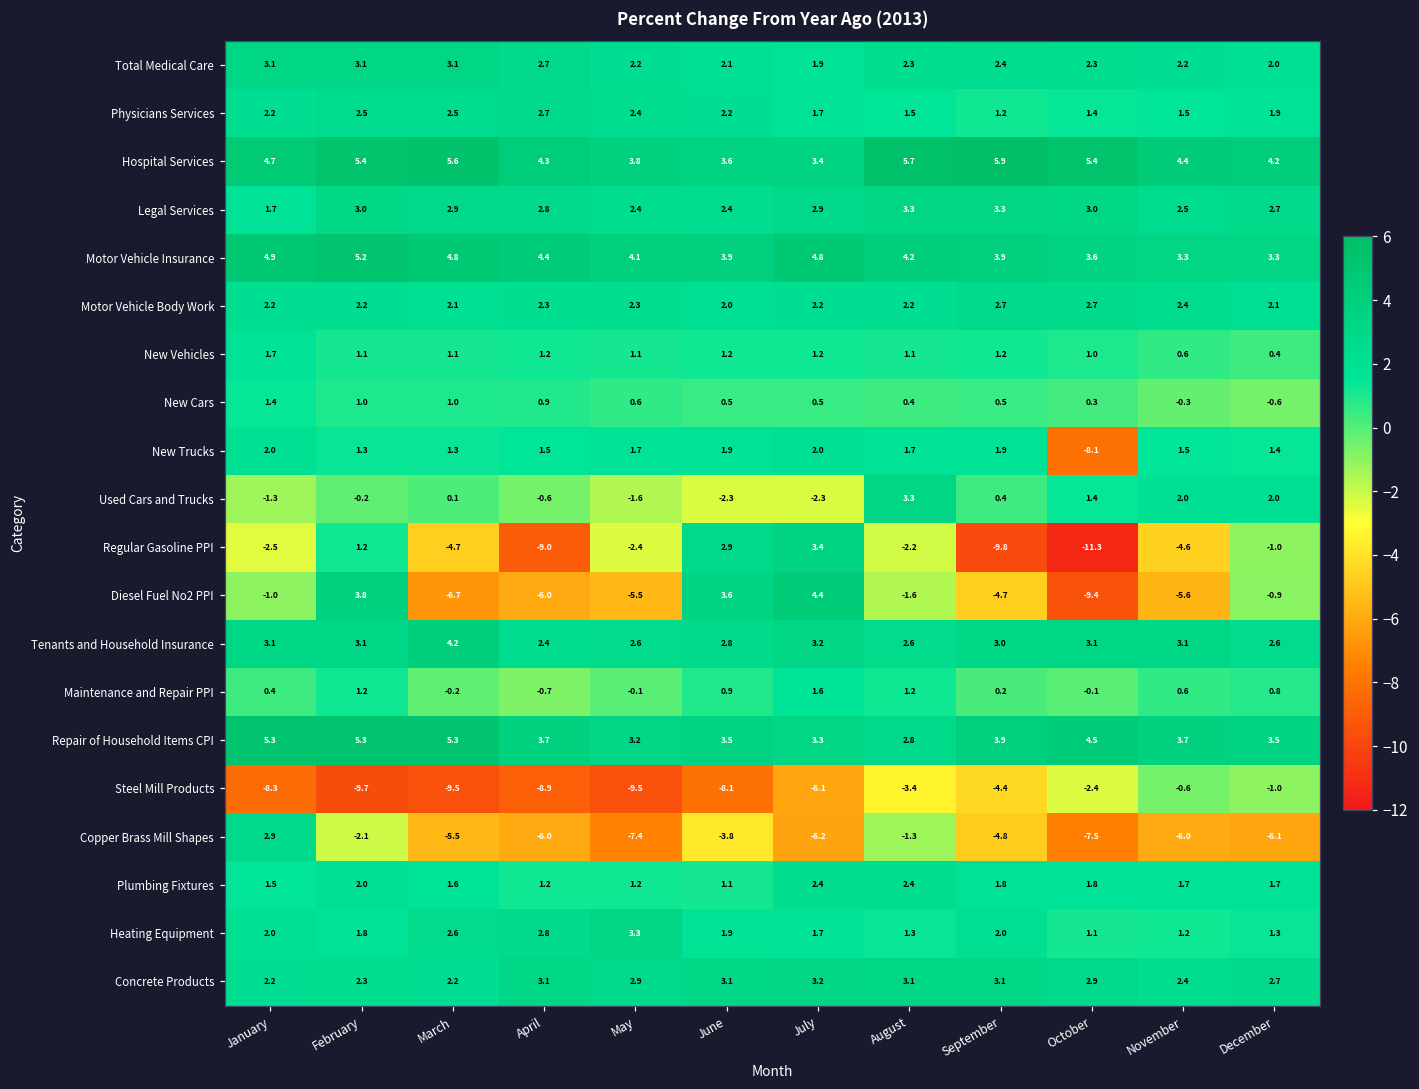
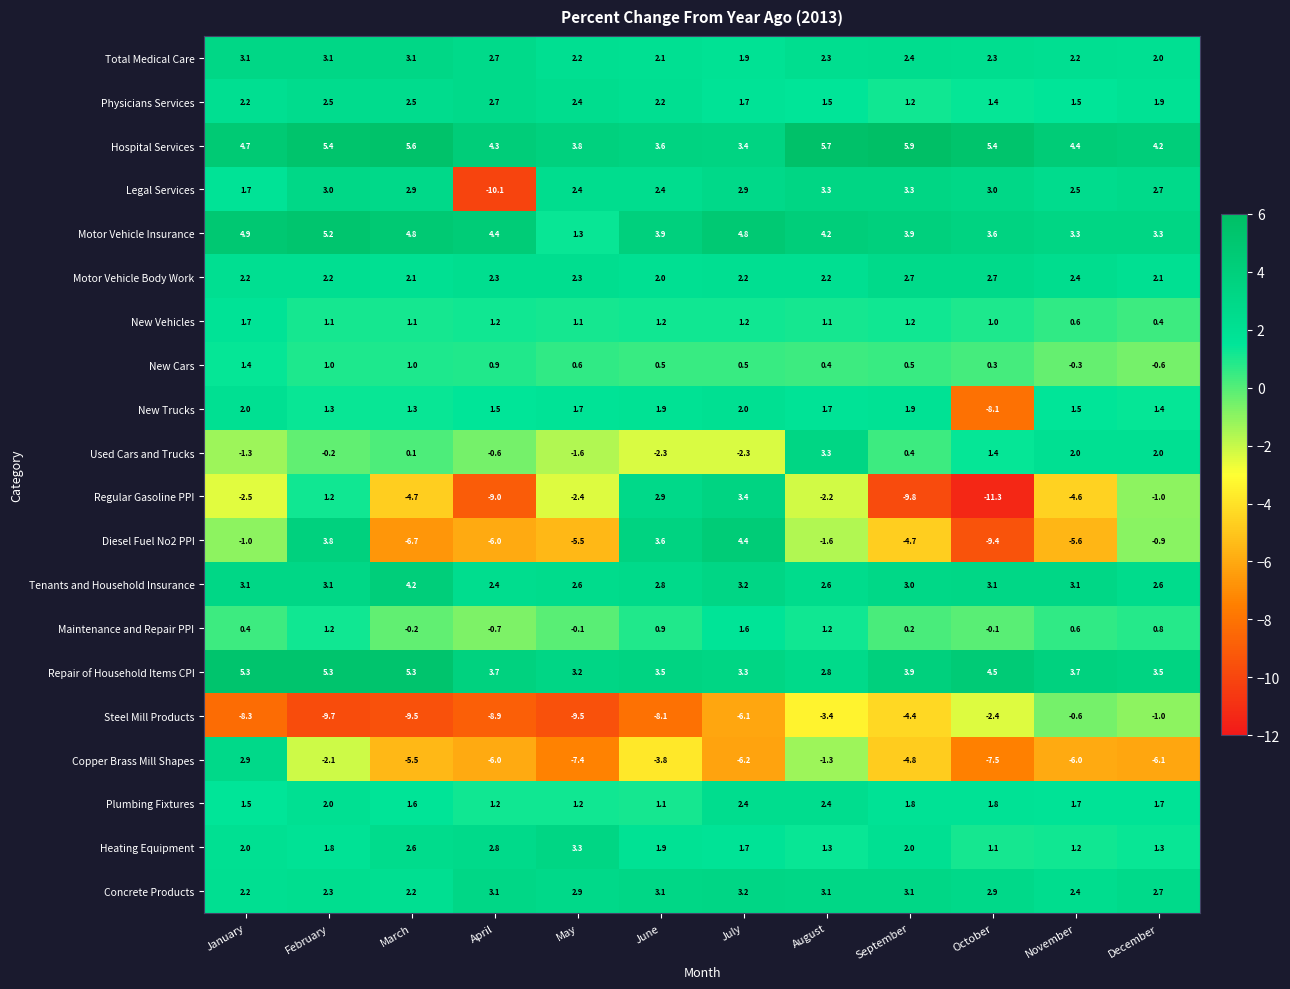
Legal Services, April: 2.8 -> -10.1
Motor Vehicle Insurance, May: 4.1 -> 1.3
